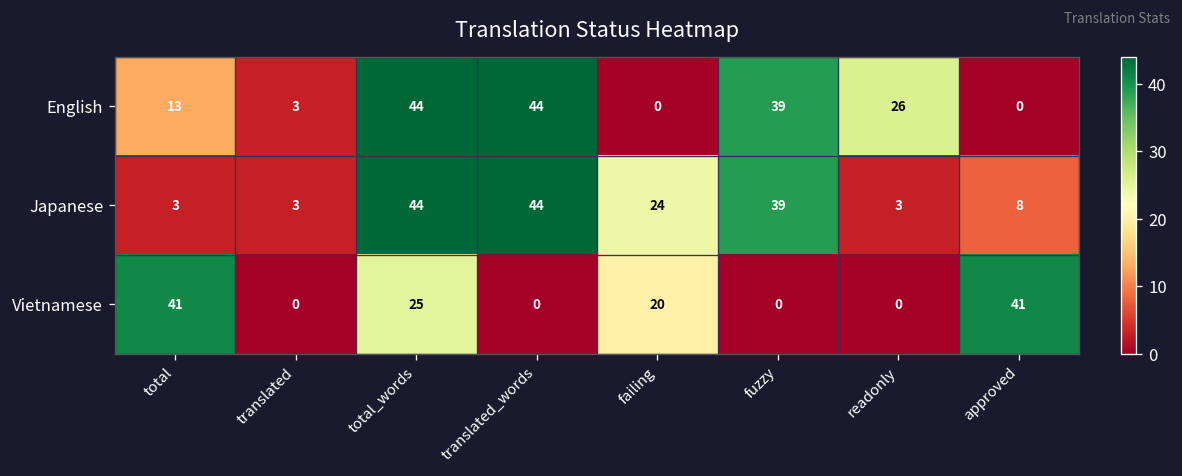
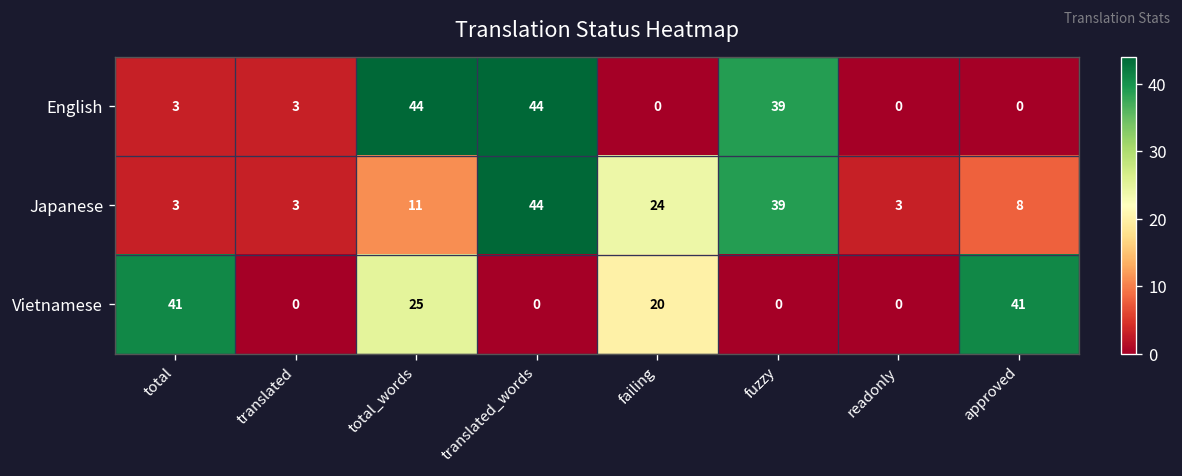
English, total: 13 -> 3
English, readonly: 26 -> 0
Japanese, total_words: 44 -> 11
